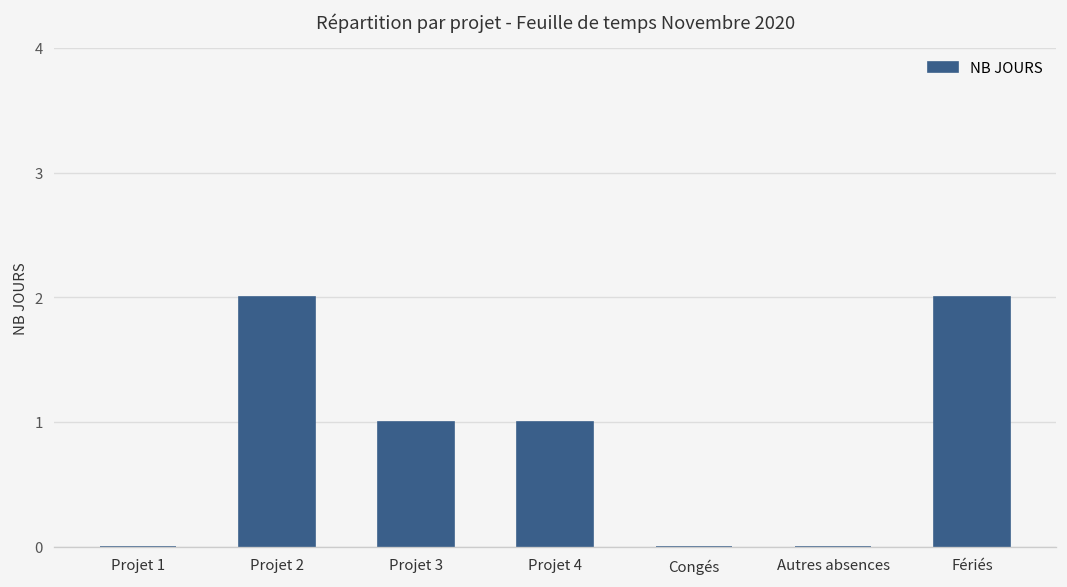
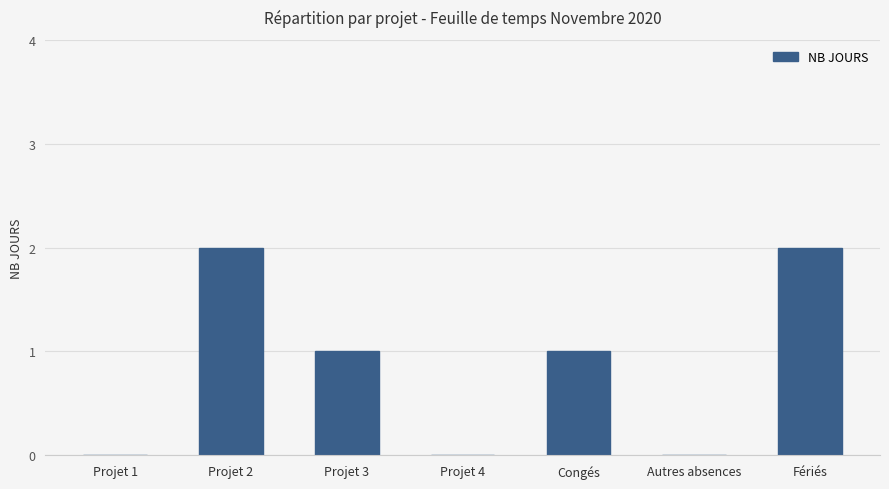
Projet 4: 1 -> 0
Congés: 0 -> 1
